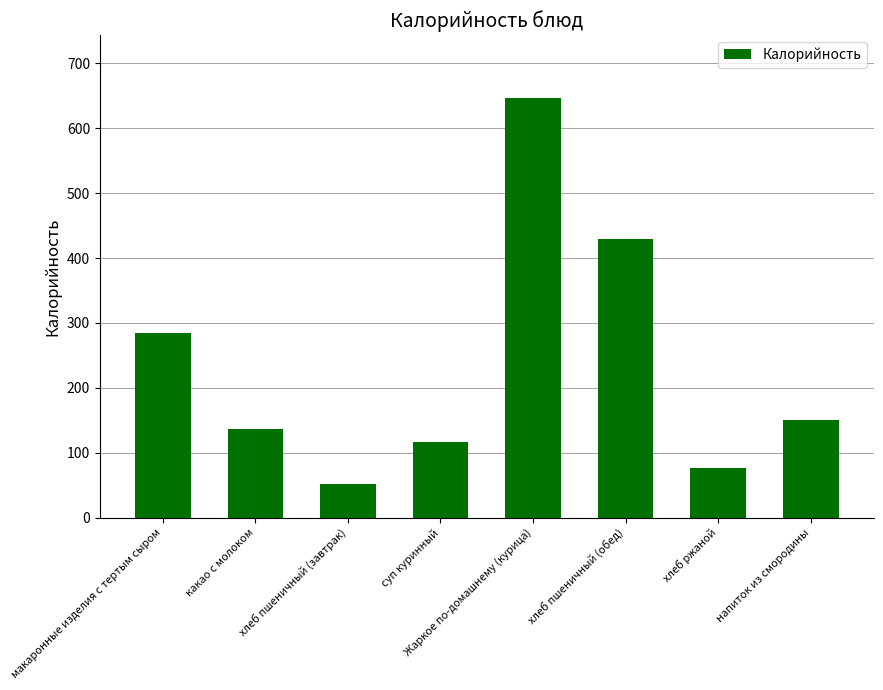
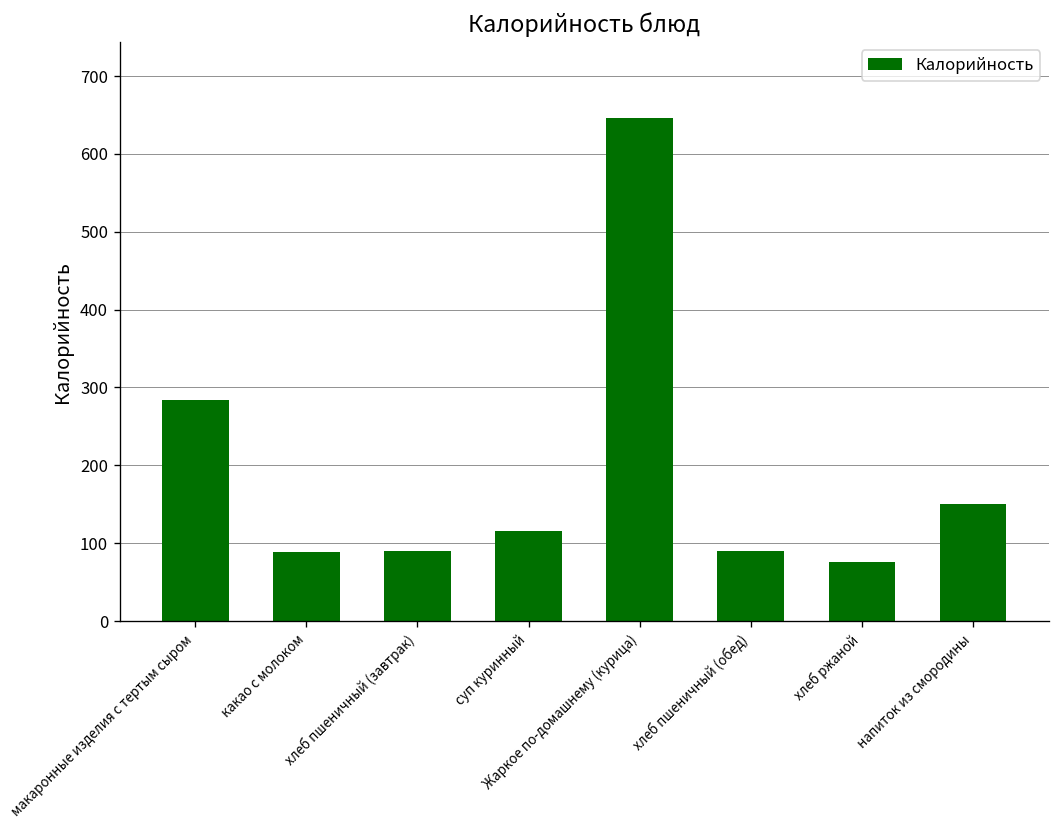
какао с молоком: 140 -> 90
хлеб пшеничный (завтрак): 50 -> 90
хлеб пшеничный (обед): 430 -> 90
